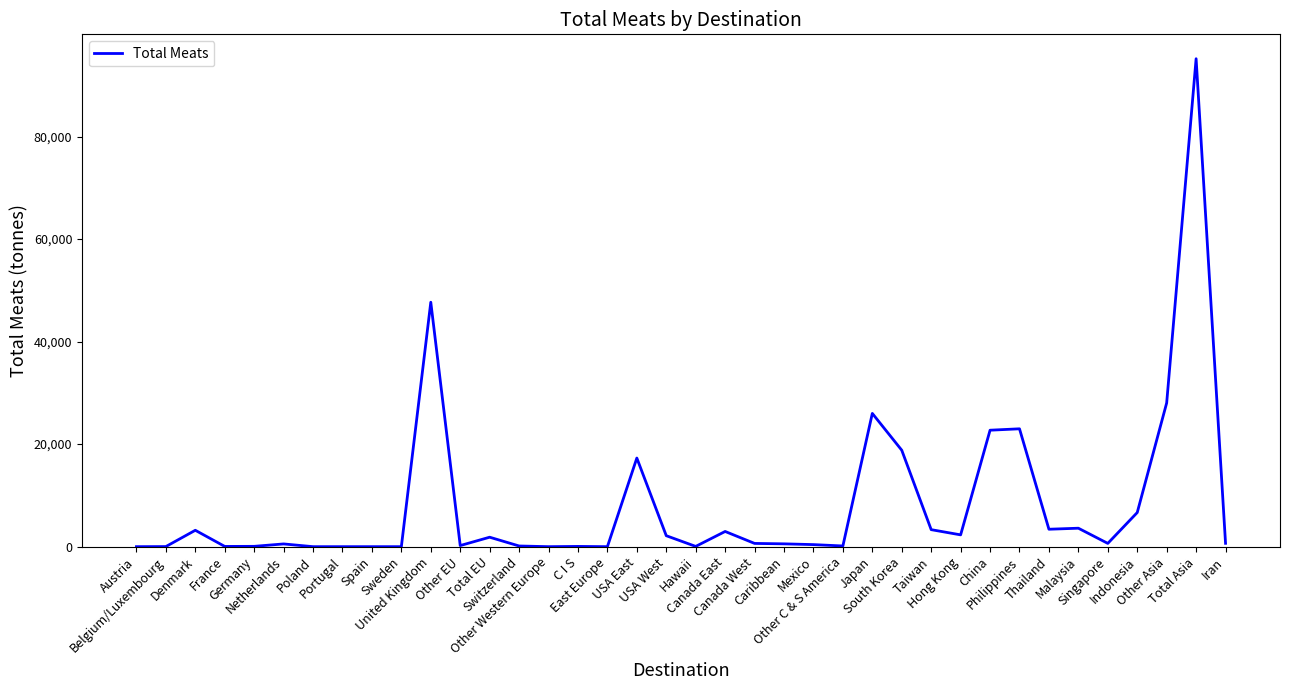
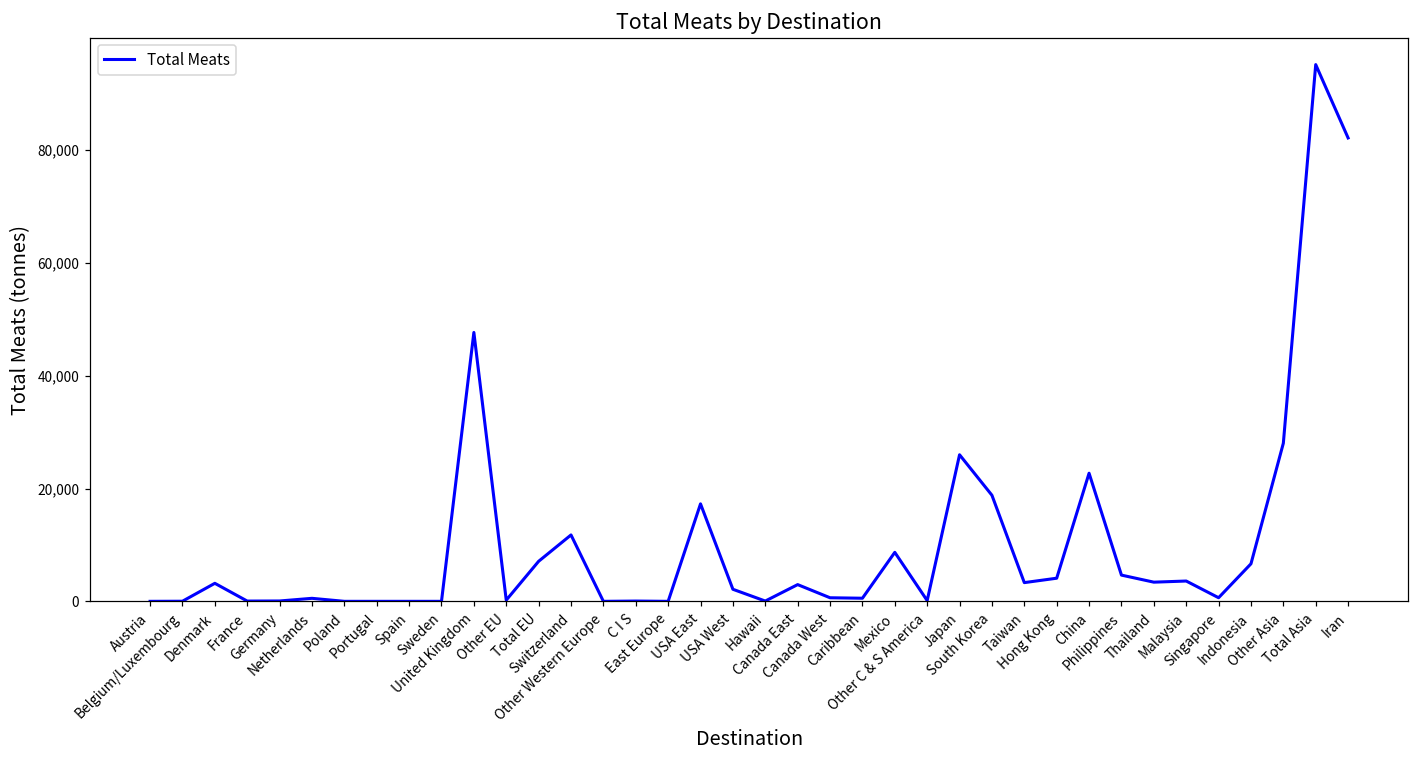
Total EU: 2,000 -> 7,000
Switzerland: 0 -> 12,000
Mexico: 0 -> 9,000
Hong Kong: 2,000 -> 4,000
Philippines: 23,000 -> 5,000
Iran: 1,000 -> 82,000
